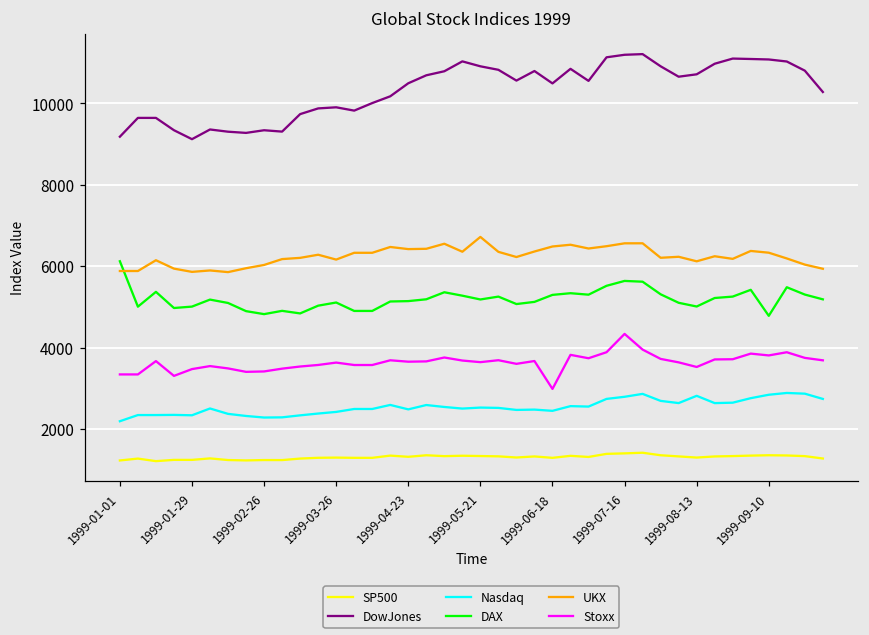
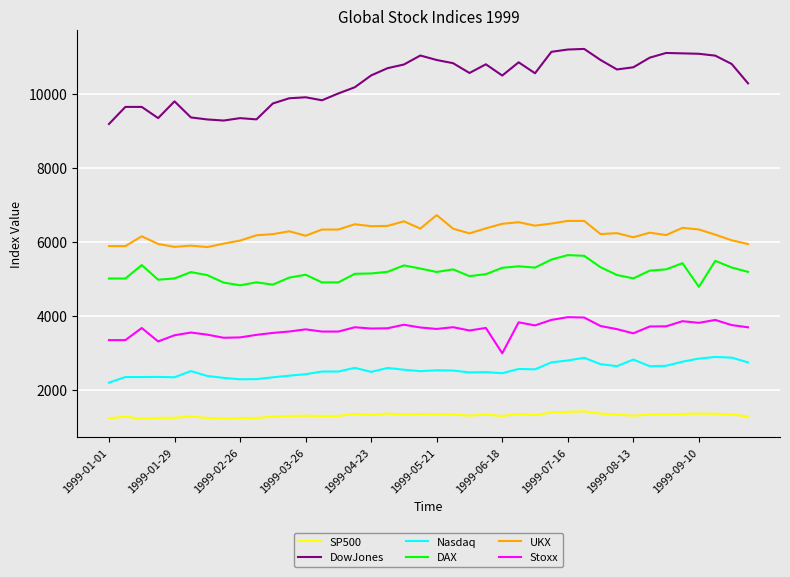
DAX, 1999-01-01: 6100 -> 5000
DowJones, 1999-01-29: 9100 -> 9800
Stoxx, 1999-07-16: 4300 -> 4000
